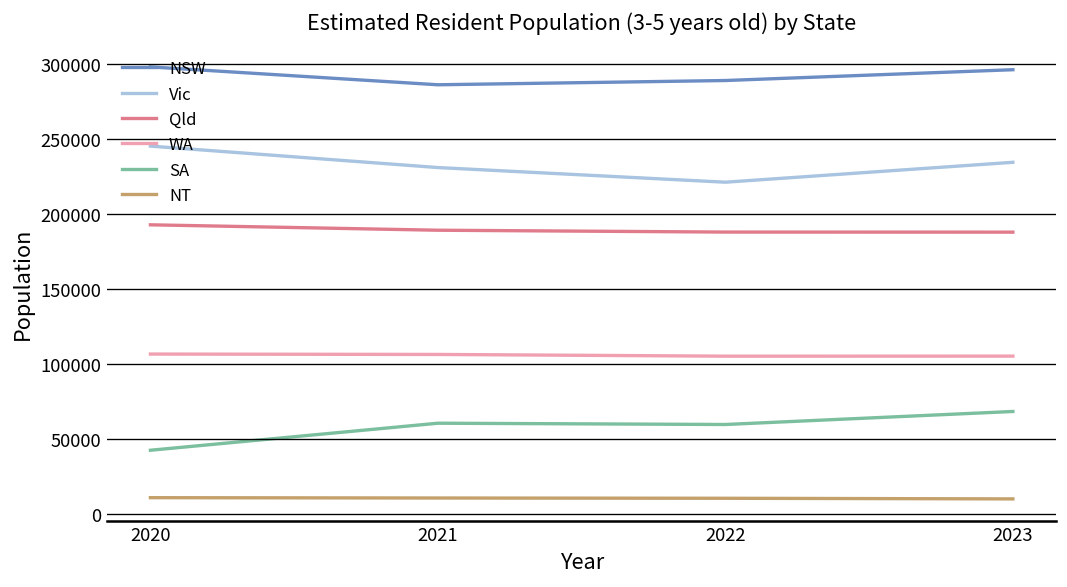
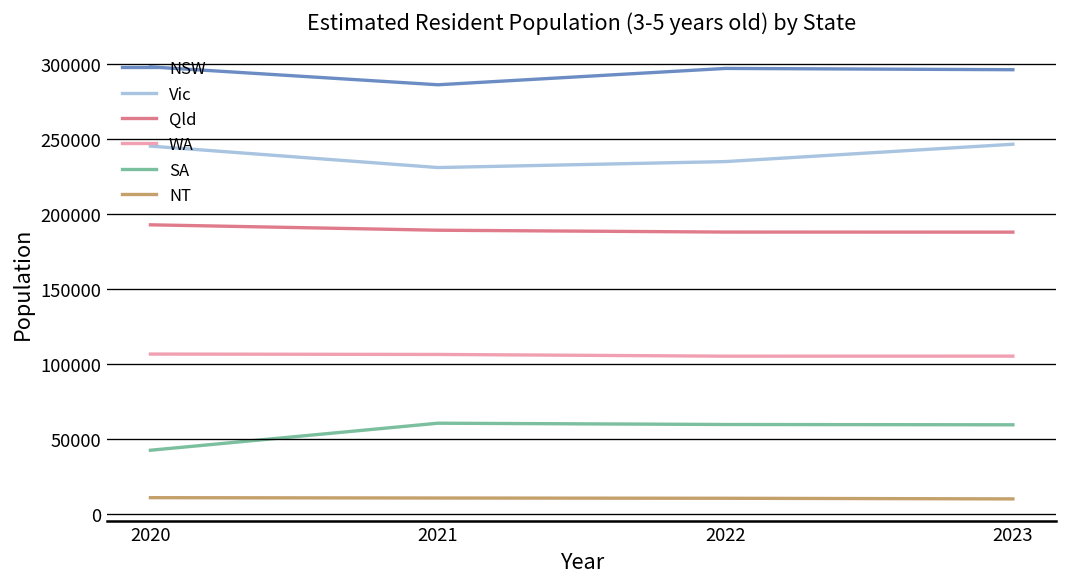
NSW, 2022: 289000 -> 297000
Vic, 2022: 221000 -> 235000
Vic, 2023: 235000 -> 247000
SA, 2023: 68000 -> 60000
